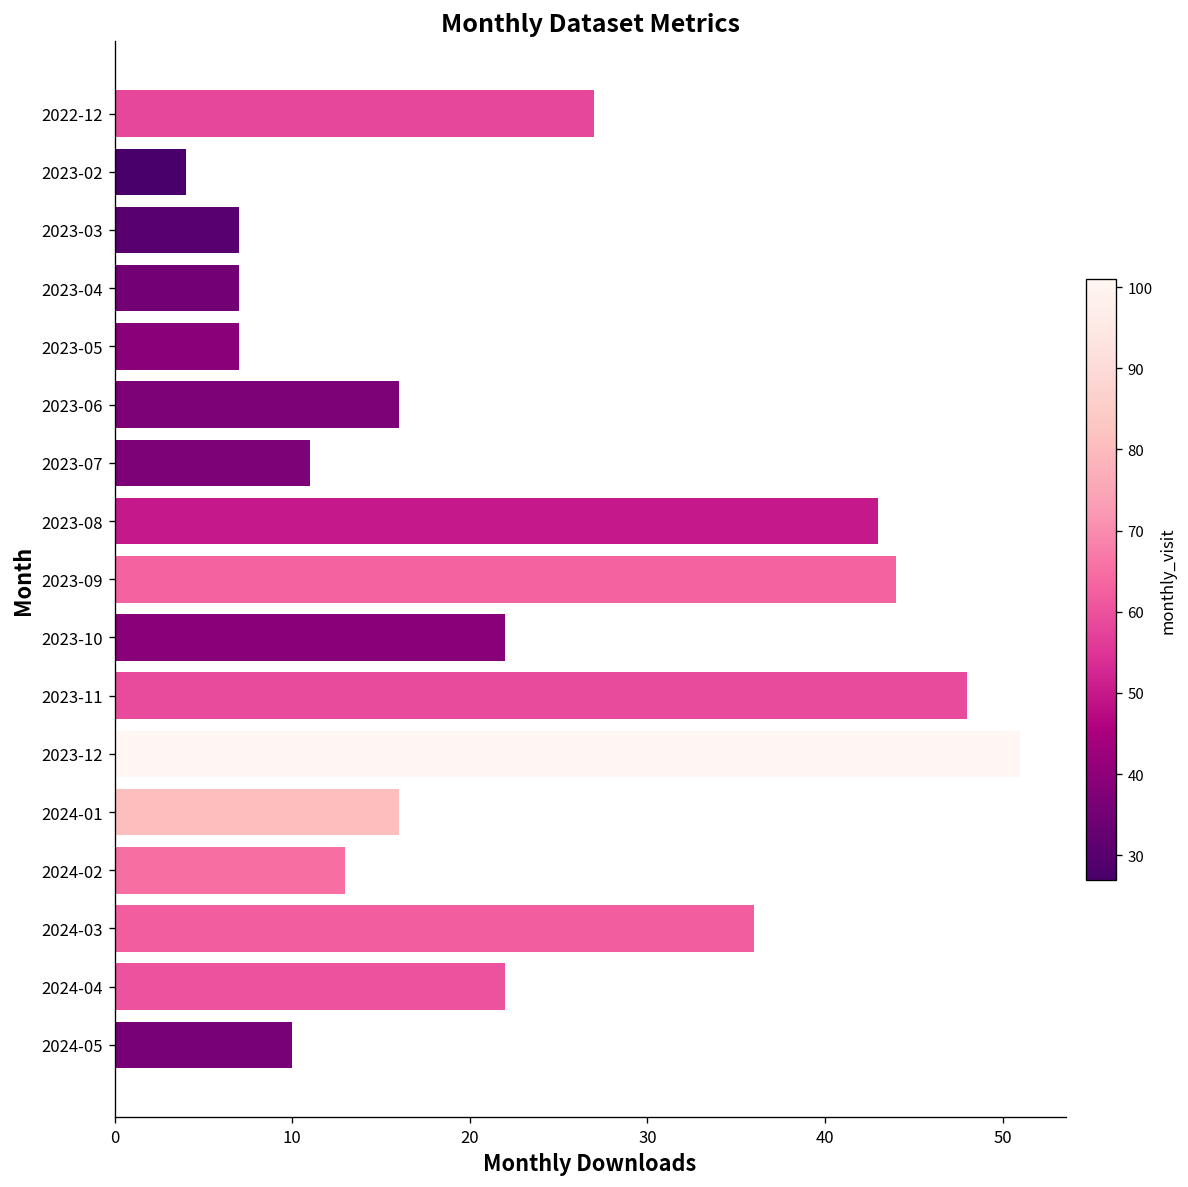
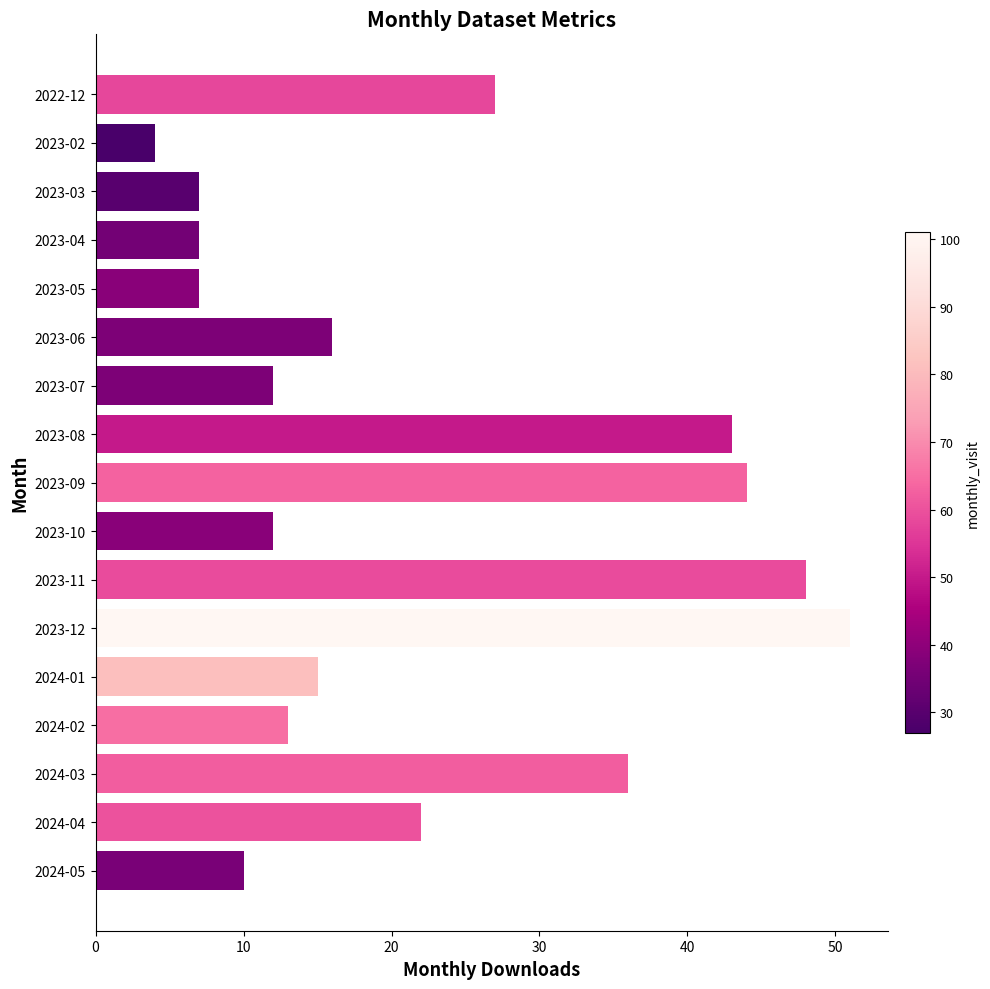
2023-07: 11 -> 12
2023-10: 22 -> 12
2024-01: 16 -> 15
